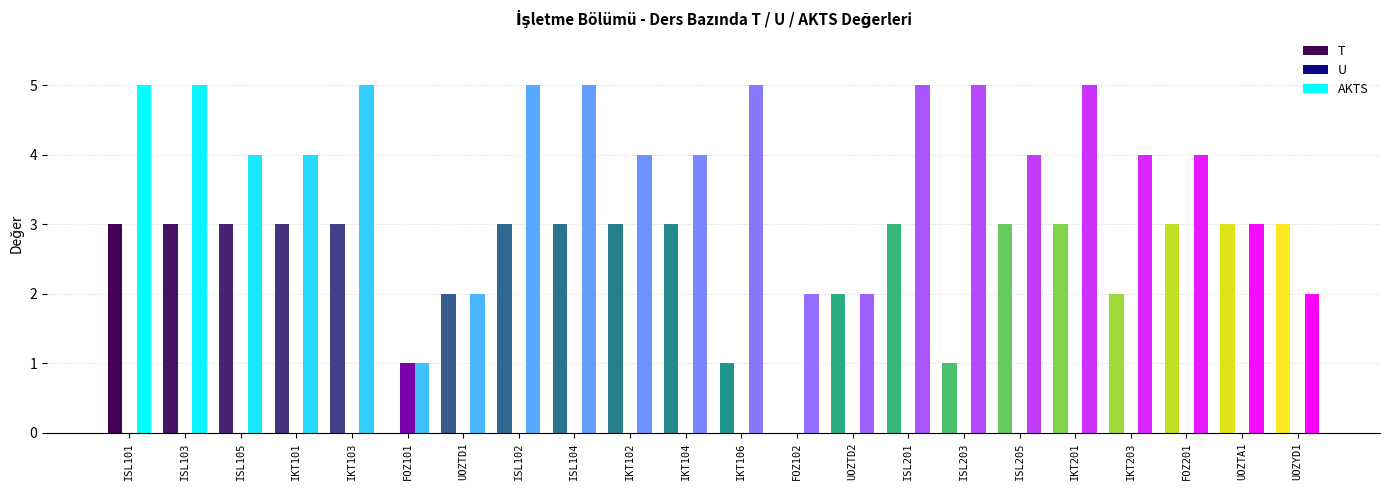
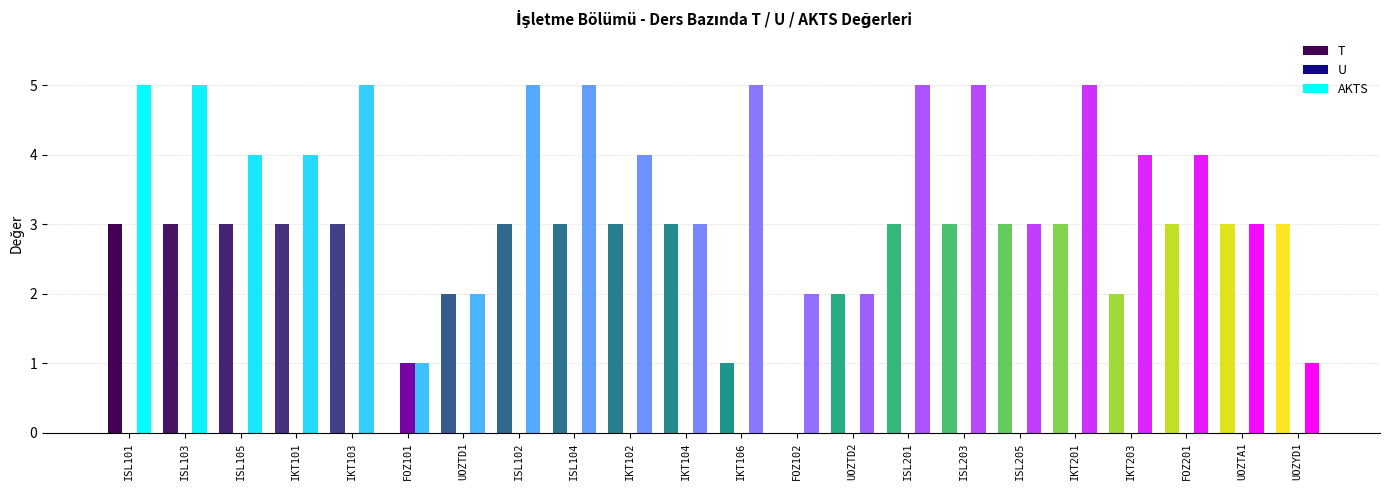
AKTS, IKT104: 4 -> 3
T, ISL203: 1 -> 3
AKTS, ISL205: 4 -> 3
AKTS, UOZYD1: 2 -> 1
